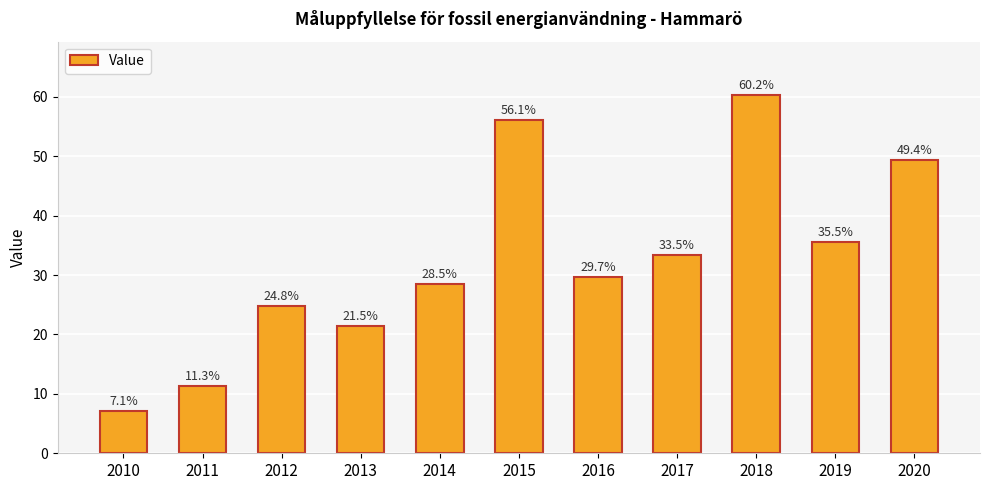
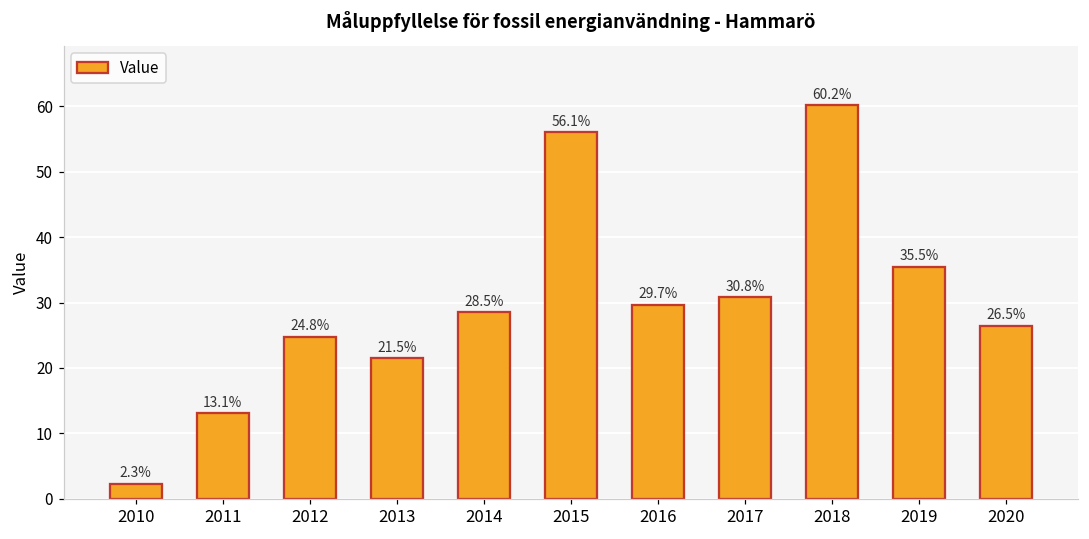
2010: 7.1% -> 2.3%
2011: 11.3% -> 13.1%
2017: 33.5% -> 30.8%
2020: 49.4% -> 26.5%
